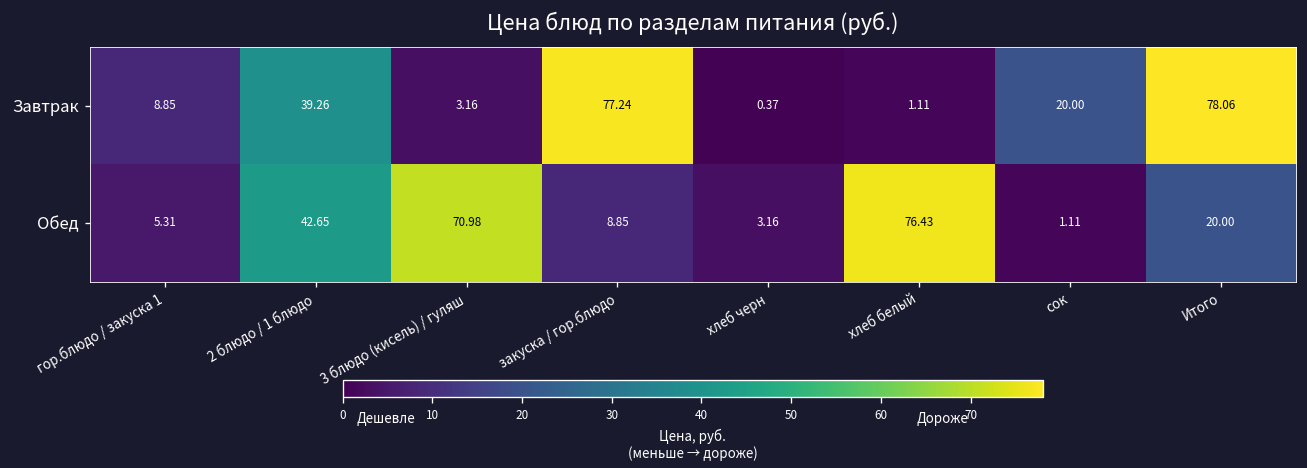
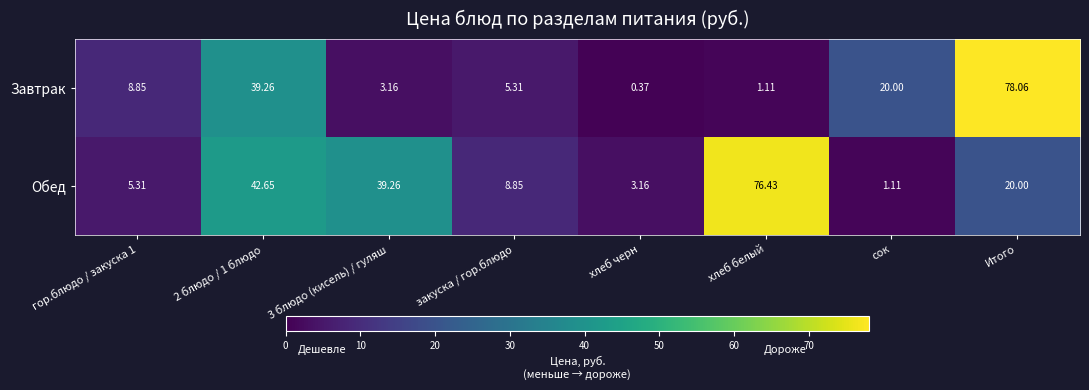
Завтрак, закуска / гор.блюдо: 77.24 -> 5.31
Обед, 3 блюдо (кисель) / гуляш: 70.98 -> 39.26
